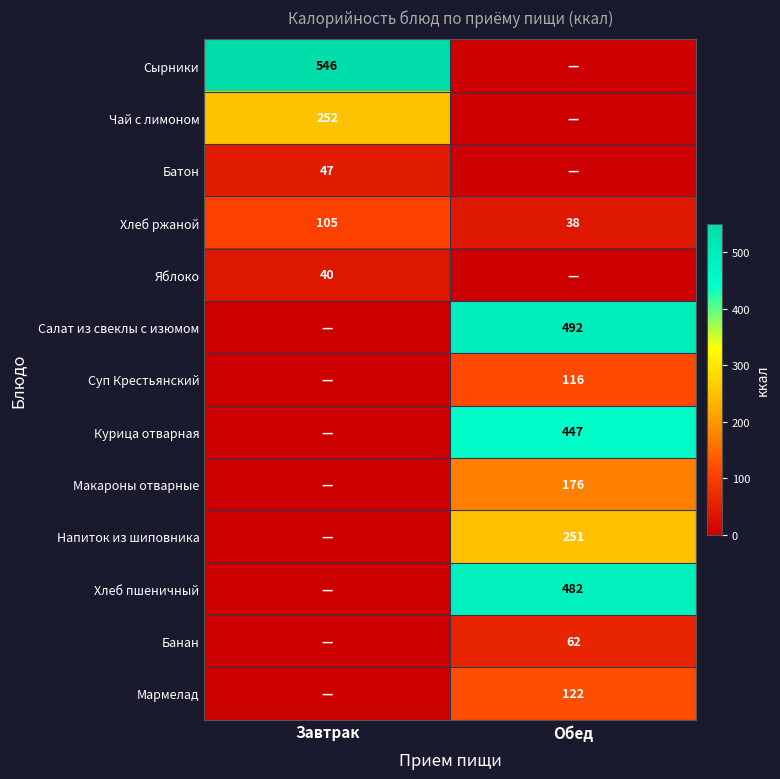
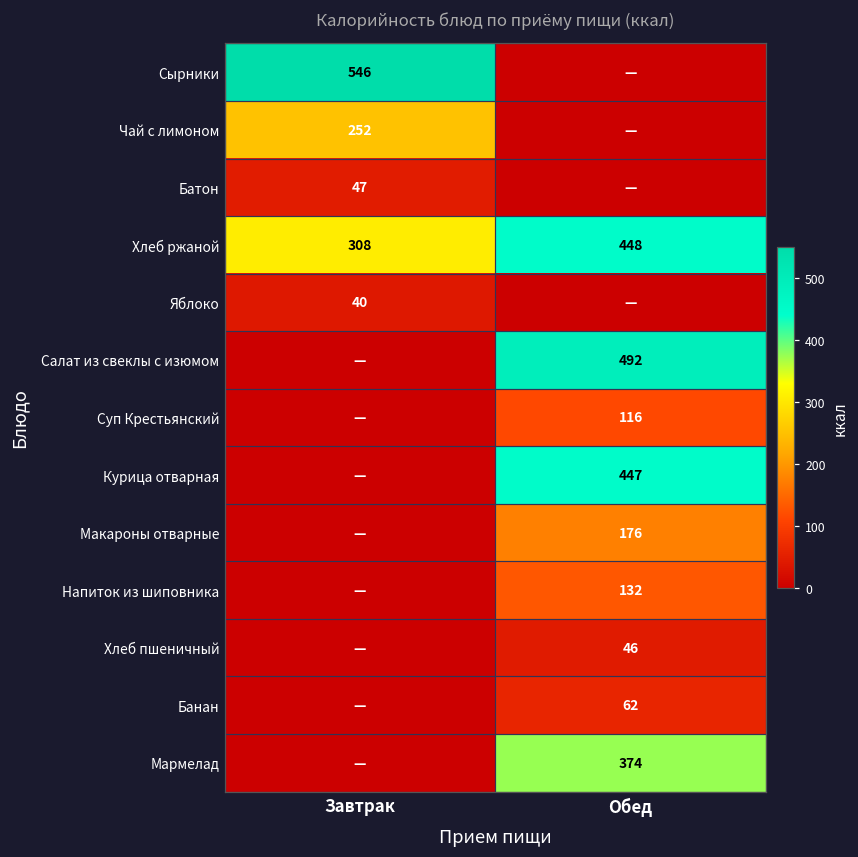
Хлеб ржаной, Завтрак: 105 -> 308
Хлеб ржаной, Обед: 38 -> 448
Напиток из шиповника, Обед: 251 -> 132
Хлеб пшеничный, Обед: 482 -> 46
Мармелад, Обед: 122 -> 374
